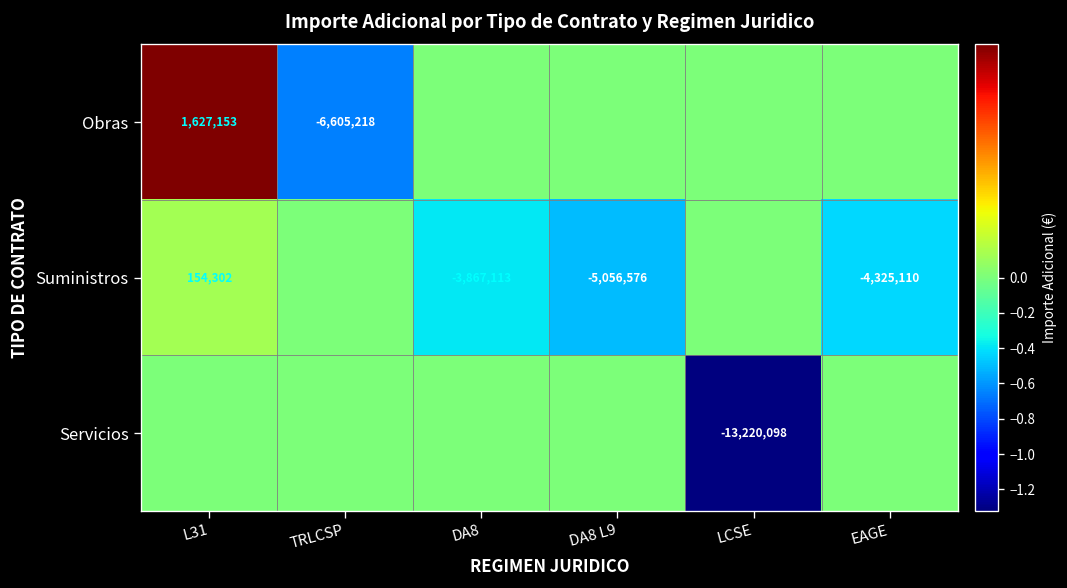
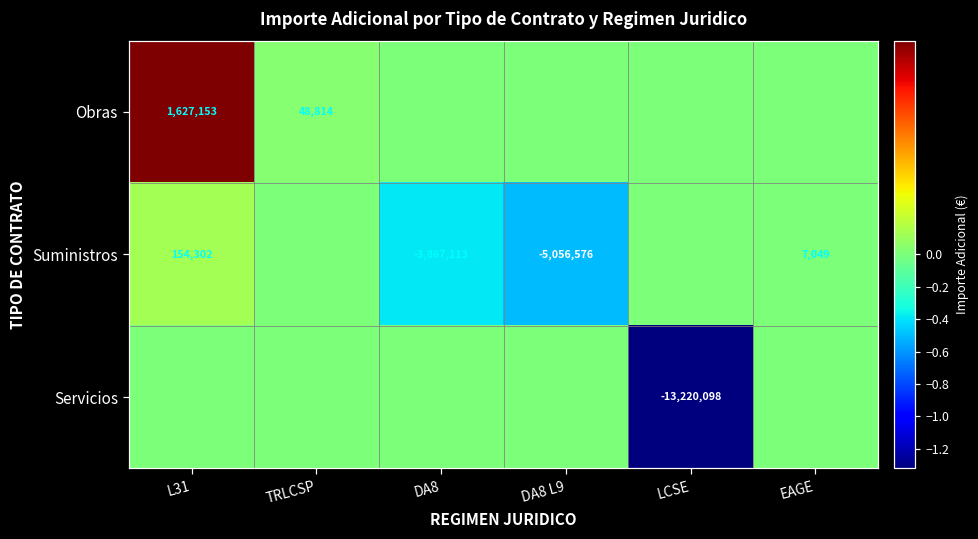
Obras, TRLCSP: -6,605,218 -> 48,814
Suministros, EAGE: -4,325,110 -> 7,049
